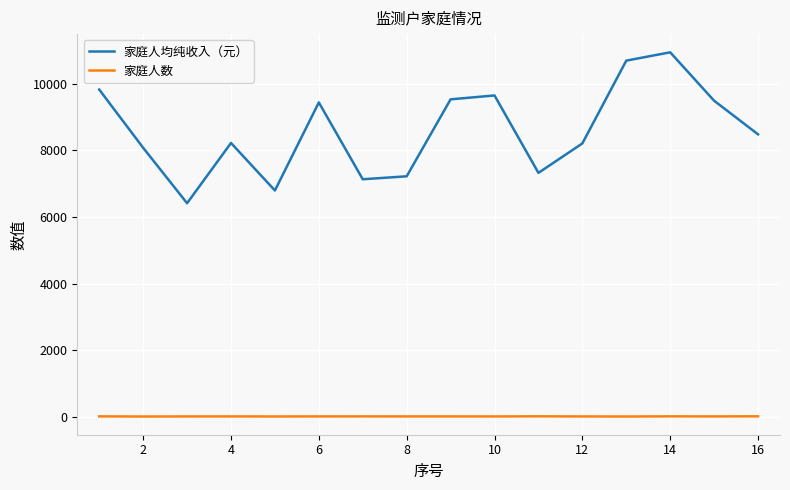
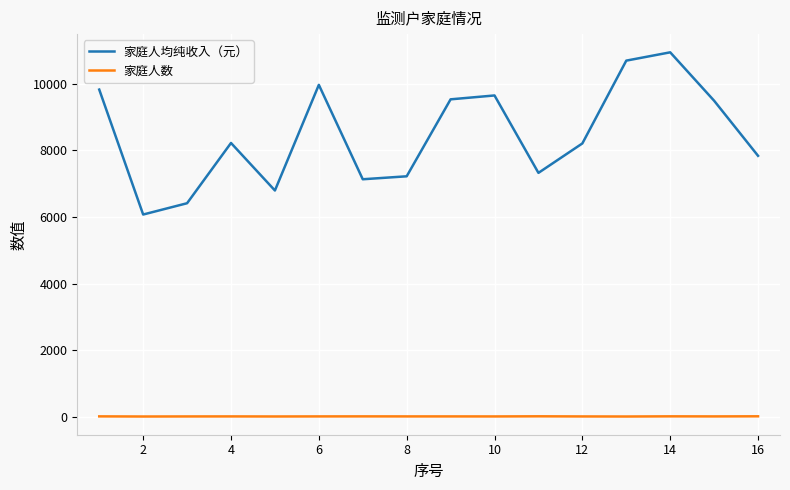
家庭人均纯收入（元）, 2: 8100 -> 6100
家庭人均纯收入（元）, 6: 9400 -> 10000
家庭人均纯收入（元）, 16: 8500 -> 7800
